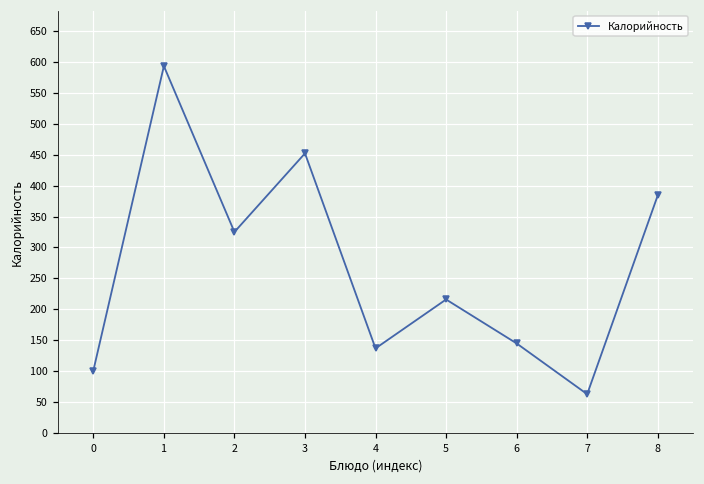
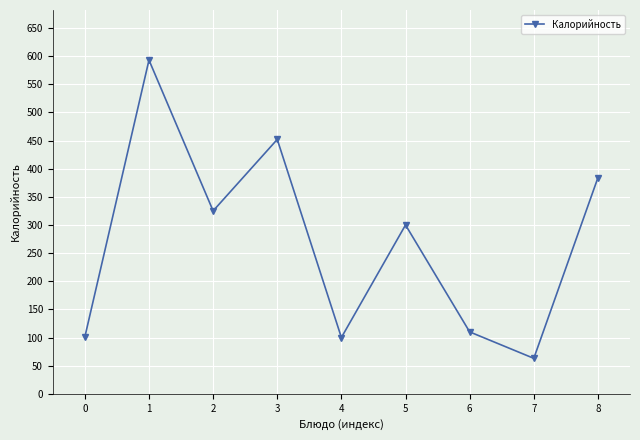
4: 140 -> 100
5: 220 -> 300
6: 150 -> 110
